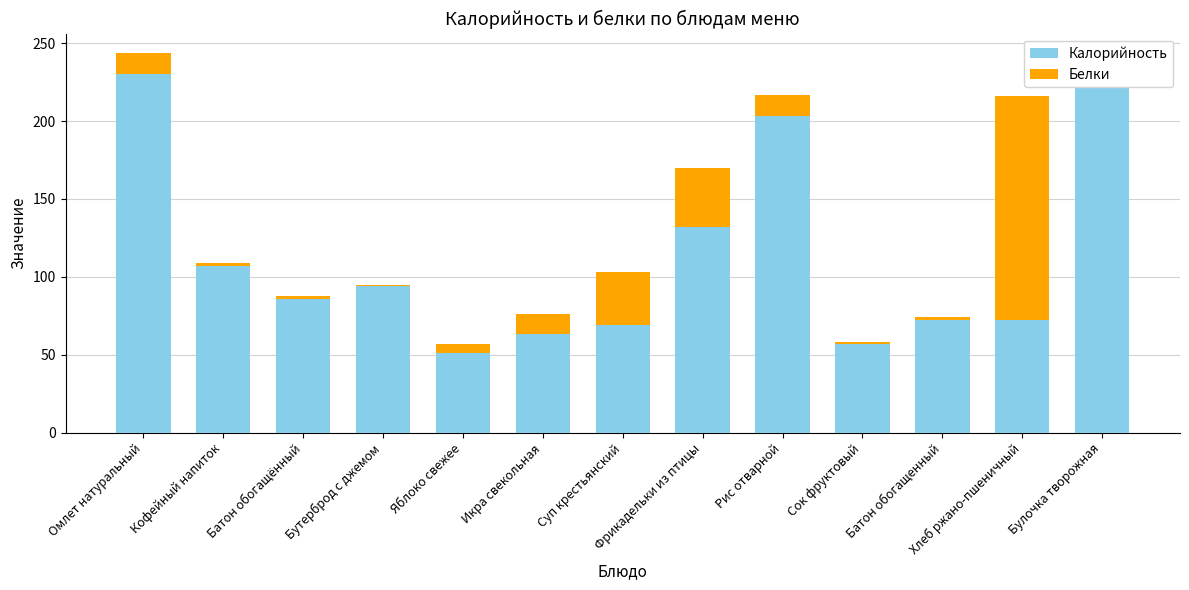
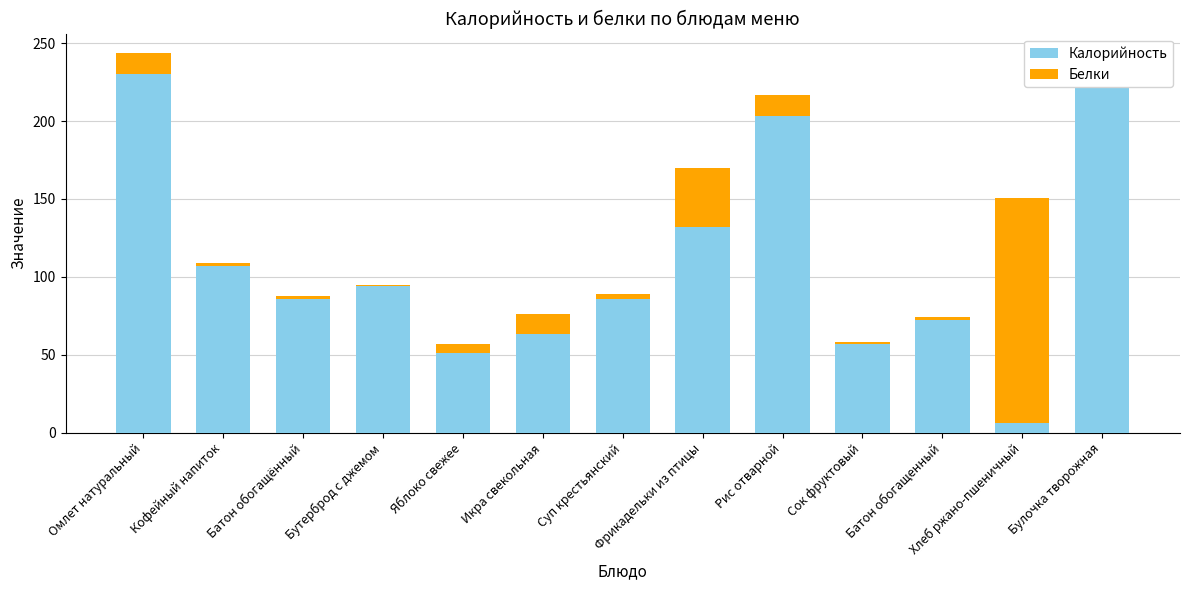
Калорийность, Суп крестьянский: 69 -> 86
Белки, Суп крестьянский: 34 -> 3
Калорийность, Хлеб ржано-пшеничный: 72 -> 6
